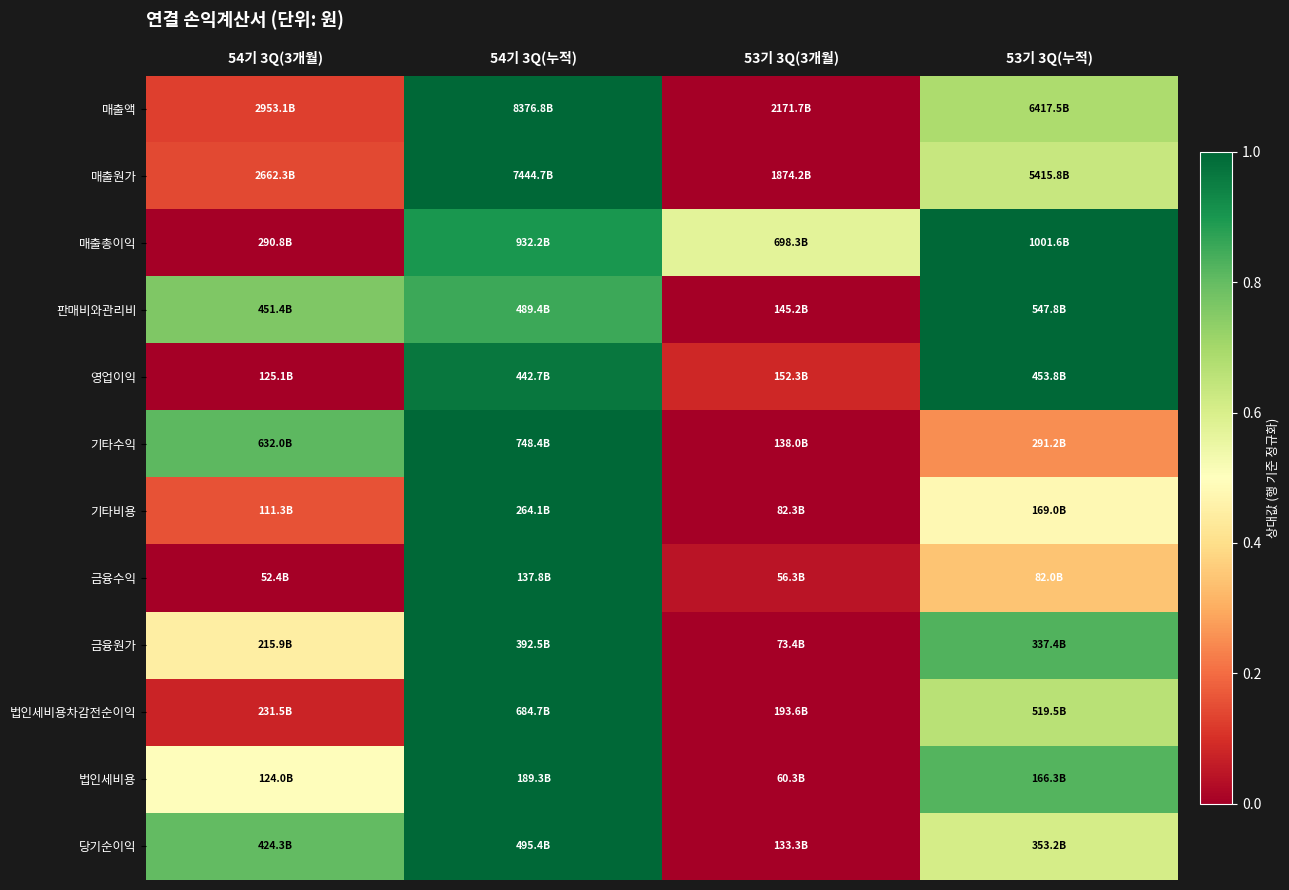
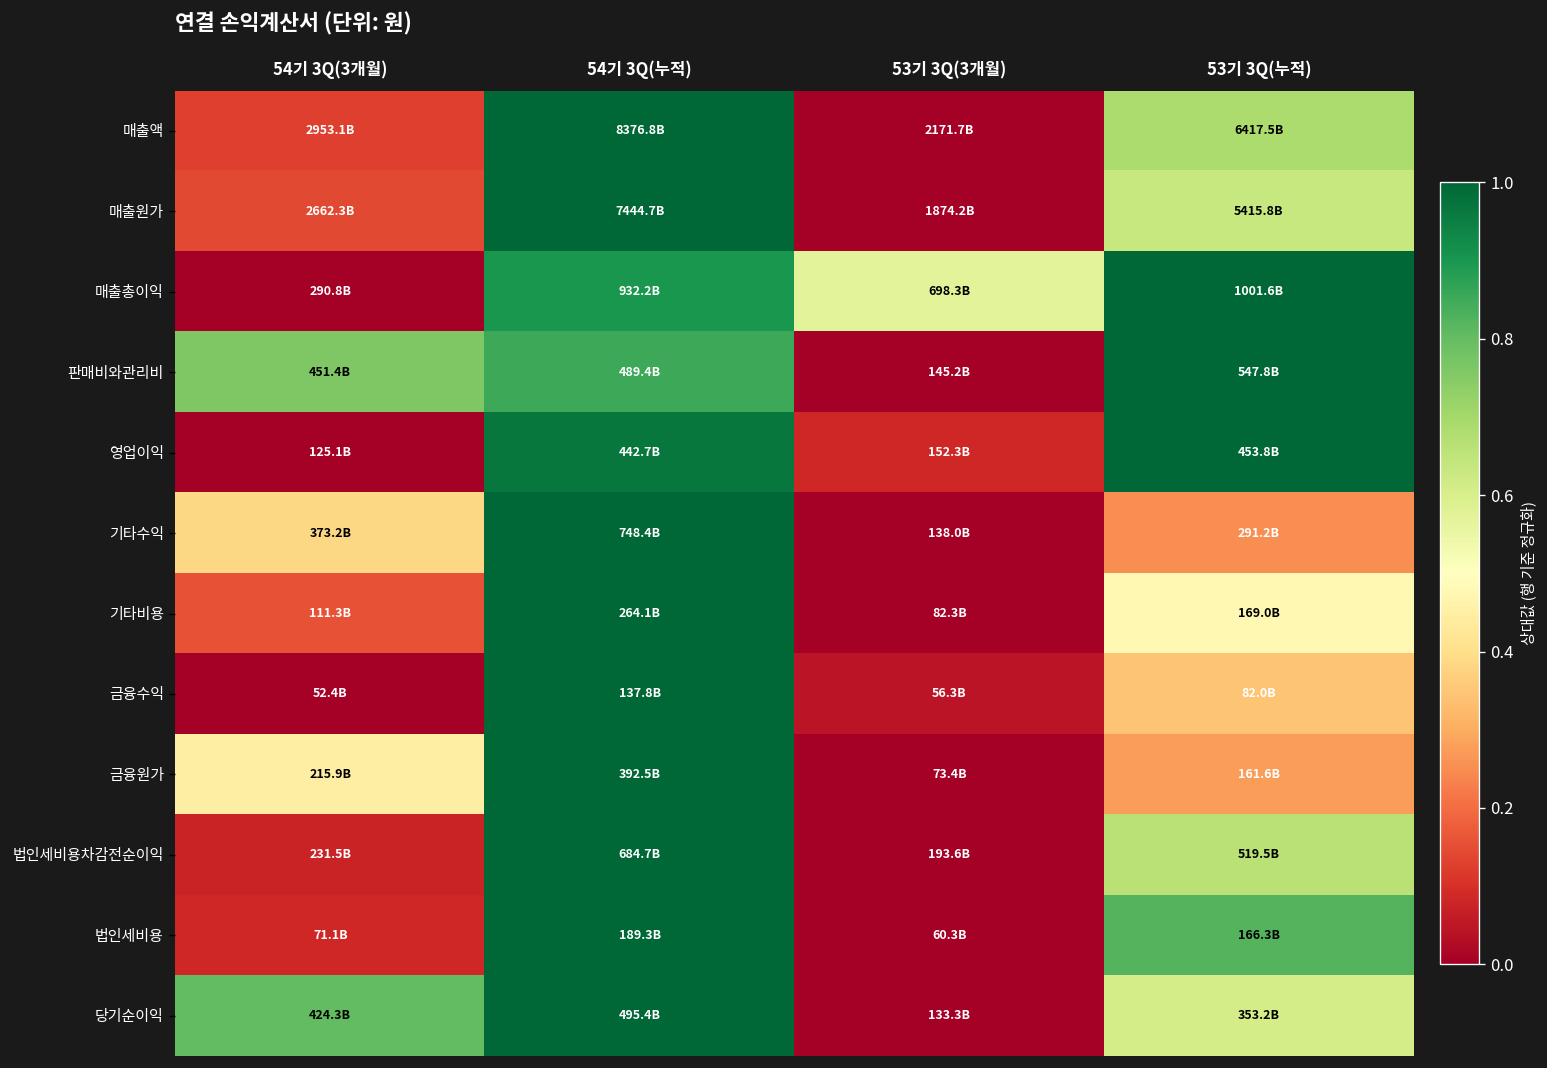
기타수익, 54기 3Q(3개월): 632.0B -> 373.2B
금융원가, 53기 3Q(누적): 337.4B -> 161.6B
법인세비용, 54기 3Q(3개월): 124.0B -> 71.1B
